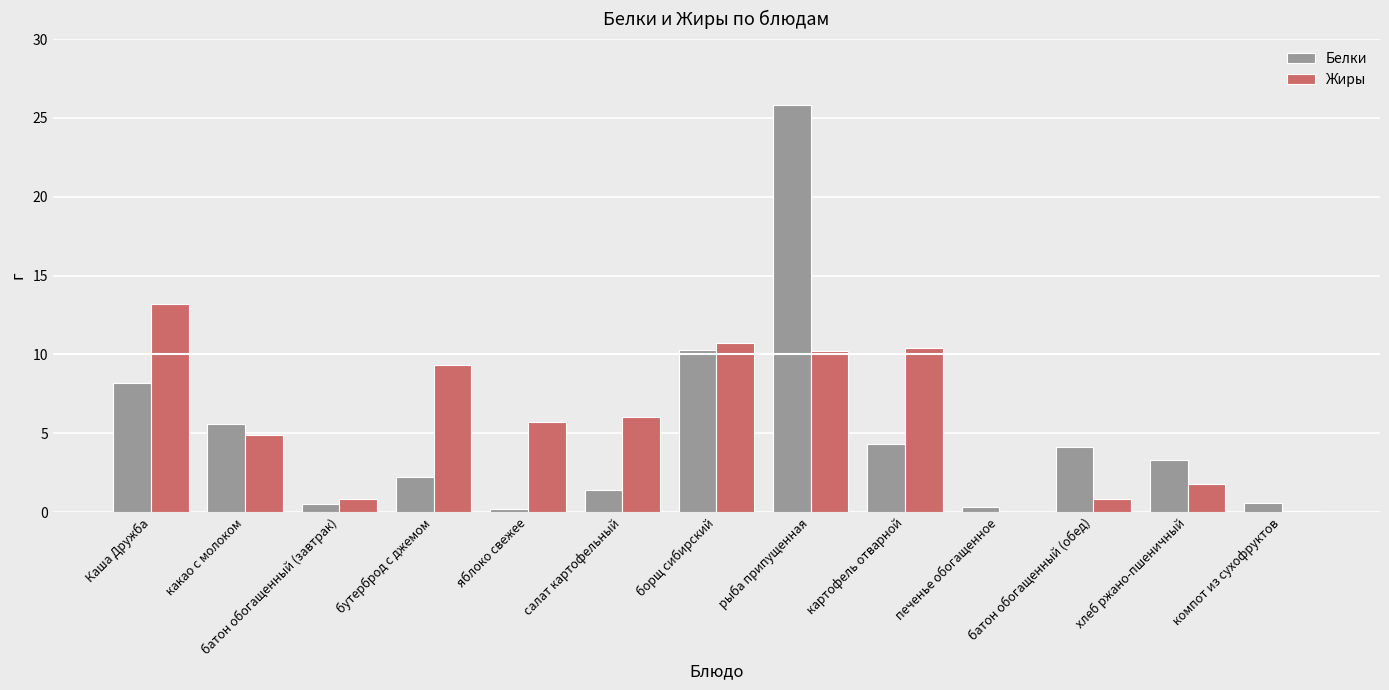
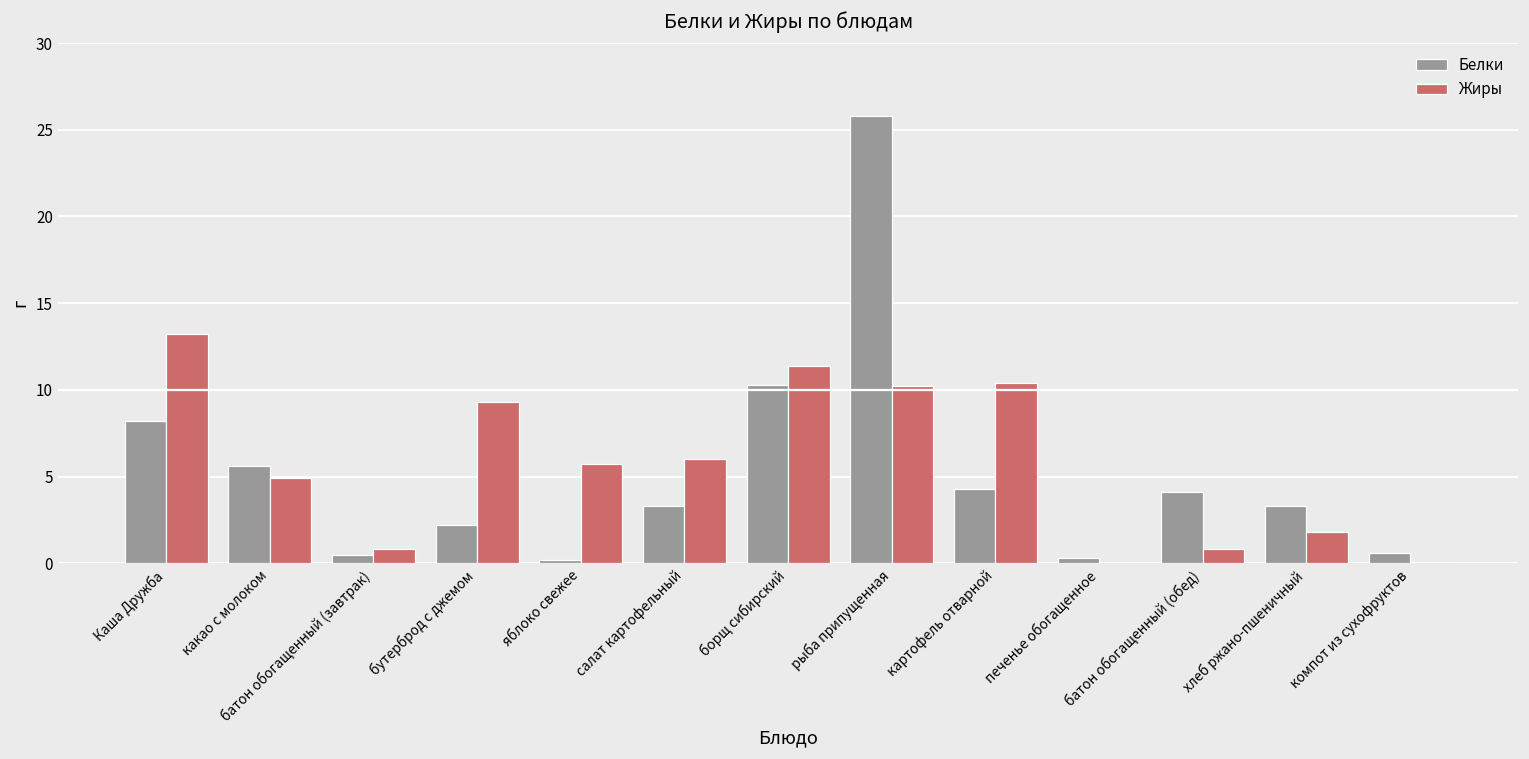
Белки, салат картофельный: 1.4 -> 3.3
Жиры, борщ сибирский: 10.7 -> 11.4
